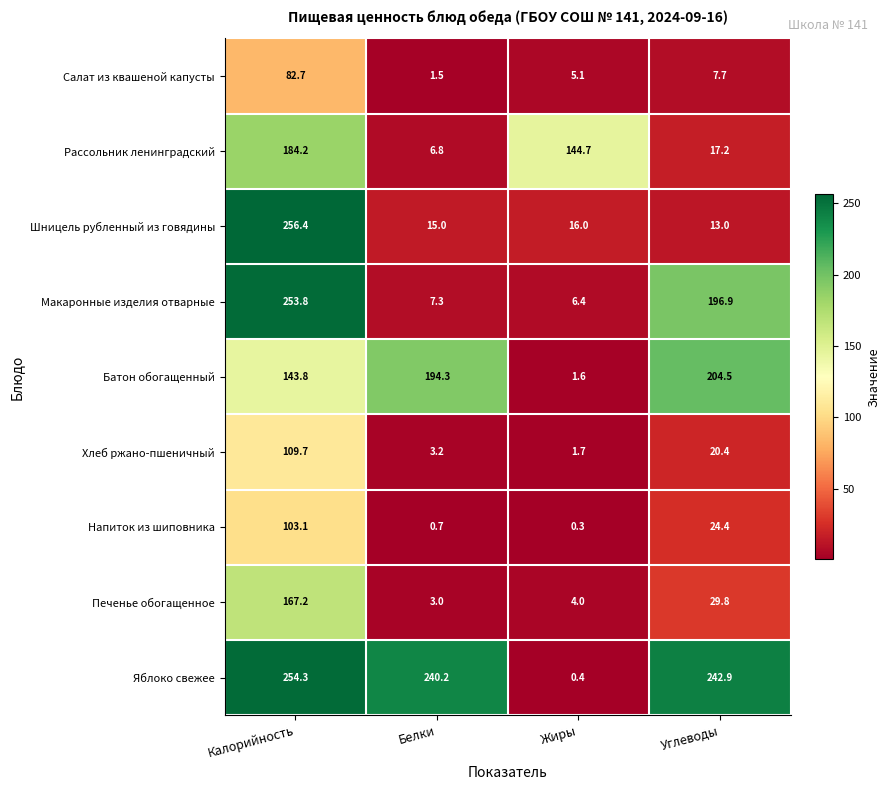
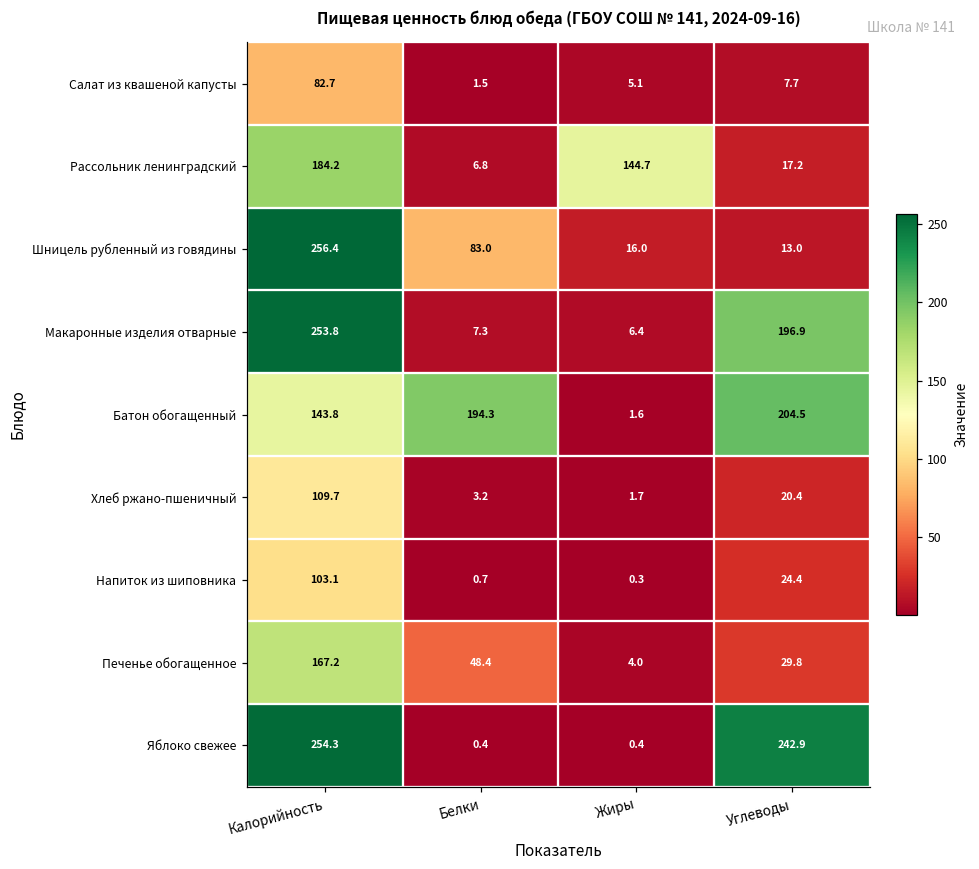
Шницель рубленный из говядины, Белки: 15.0 -> 83.0
Печенье обогащенное, Белки: 3.0 -> 48.4
Яблоко свежее, Белки: 240.2 -> 0.4
